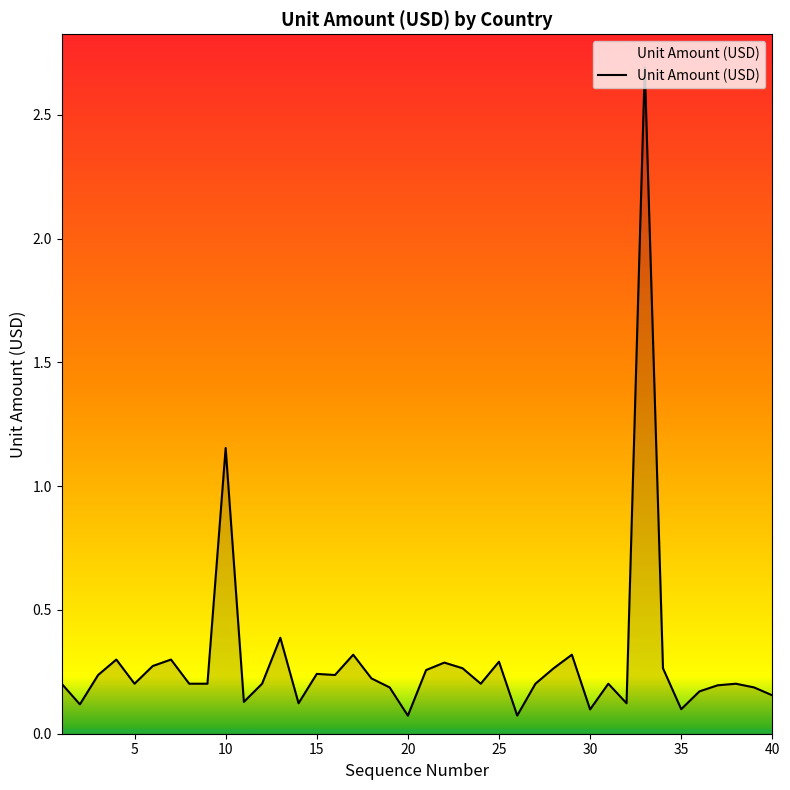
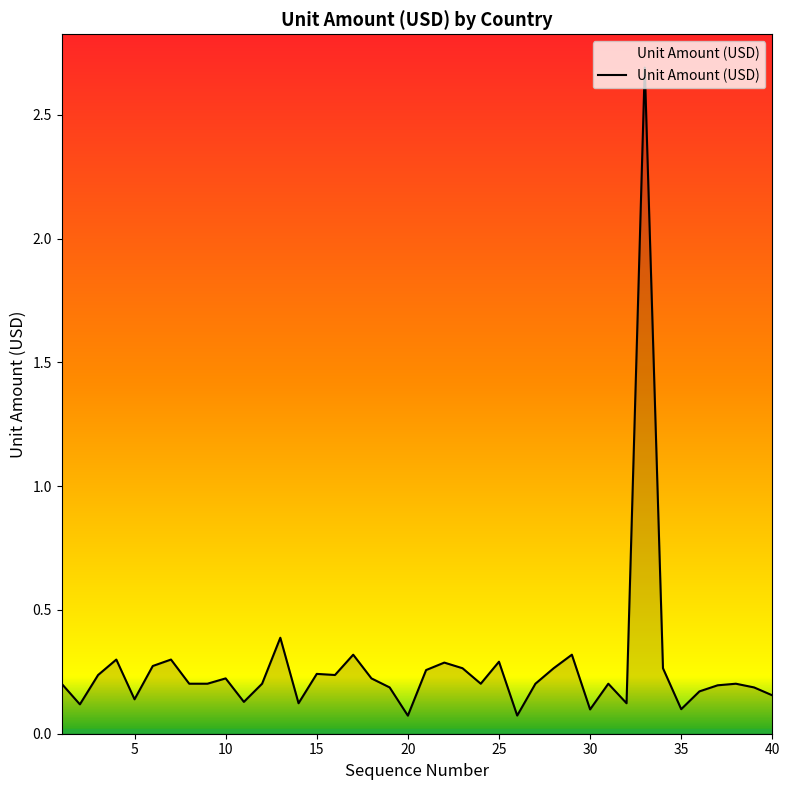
5: 0.20 -> 0.14
10: 1.15 -> 0.22
